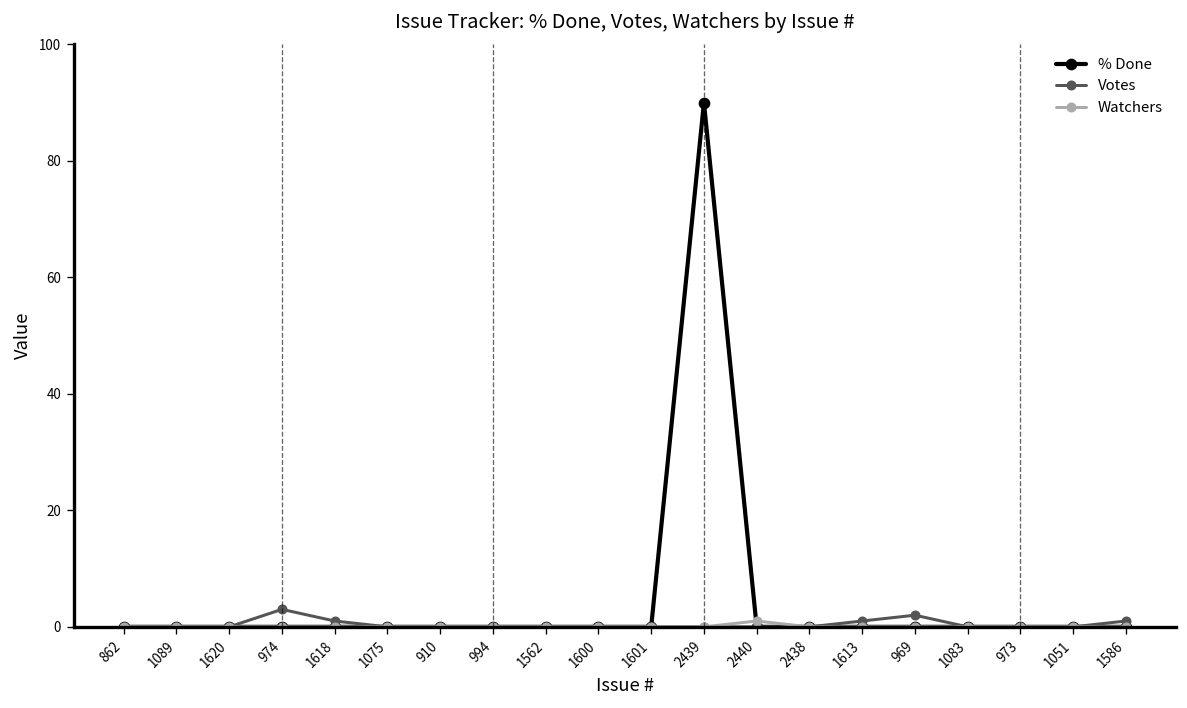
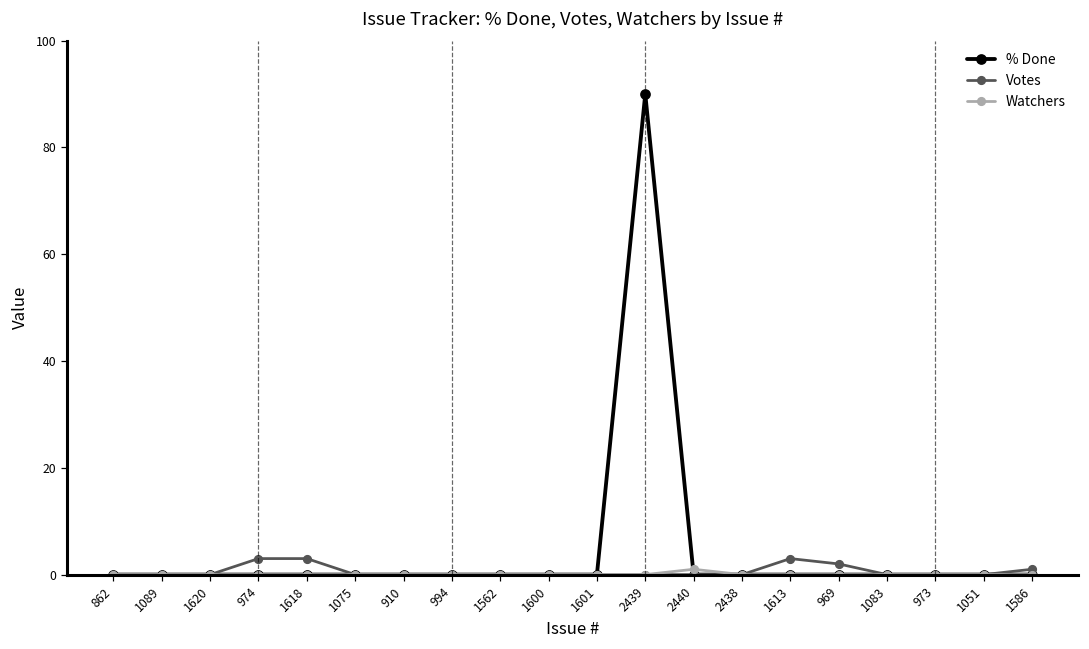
Votes, 1618: 1 -> 3
Votes, 1613: 1 -> 3
